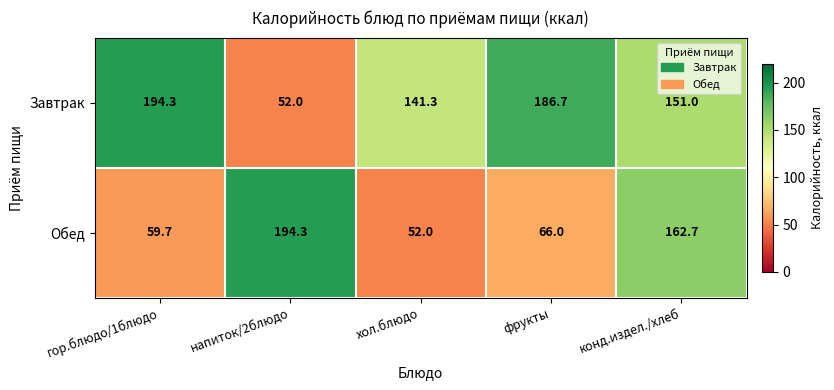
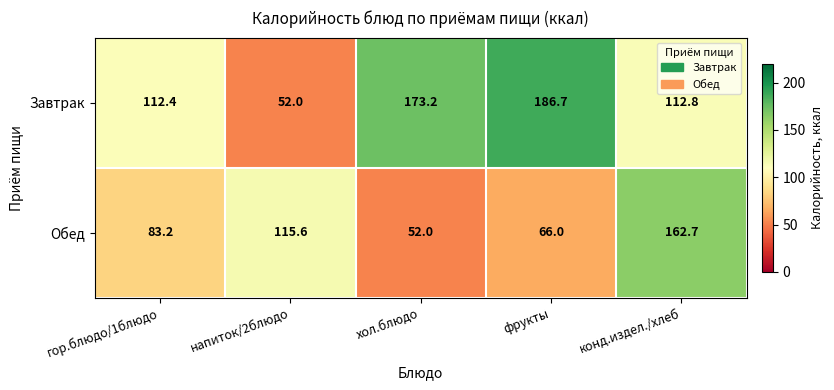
Завтрак, гор.блюдо/1блюдо: 194.3 -> 112.4
Завтрак, хол.блюдо: 141.3 -> 173.2
Завтрак, конд.издел./хлеб: 151.0 -> 112.8
Обед, гор.блюдо/1блюдо: 59.7 -> 83.2
Обед, напиток/2блюдо: 194.3 -> 115.6
